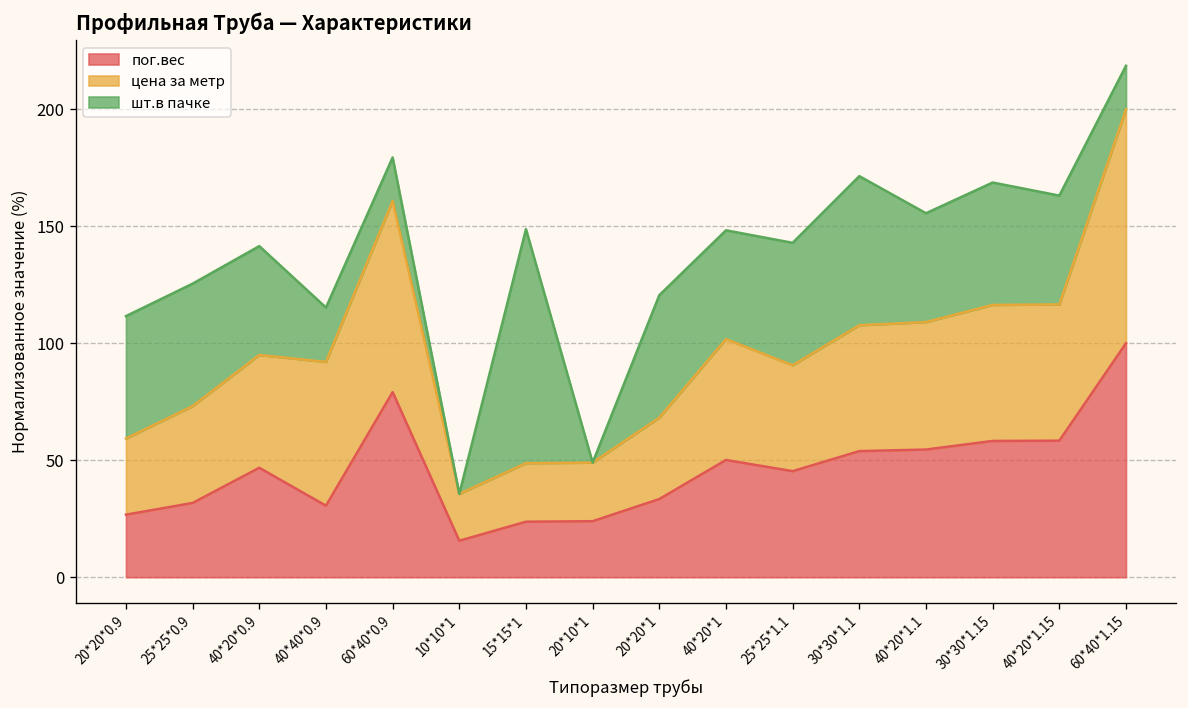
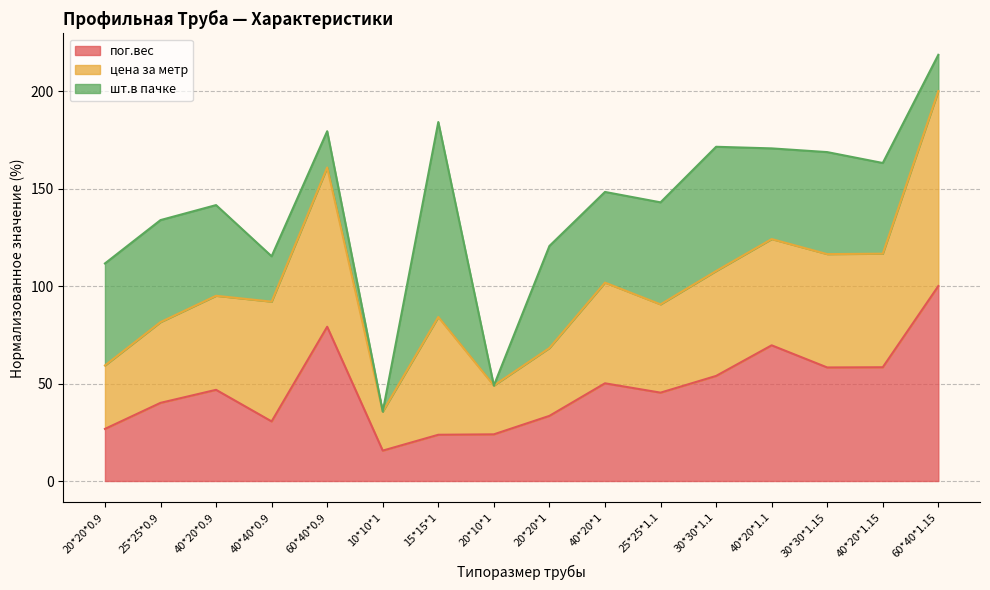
пог.вес, 25*25*0.9: 32 -> 40
цена за метр, 15*15*1: 25 -> 60
пог.вес, 40*20*1.1: 55 -> 70
